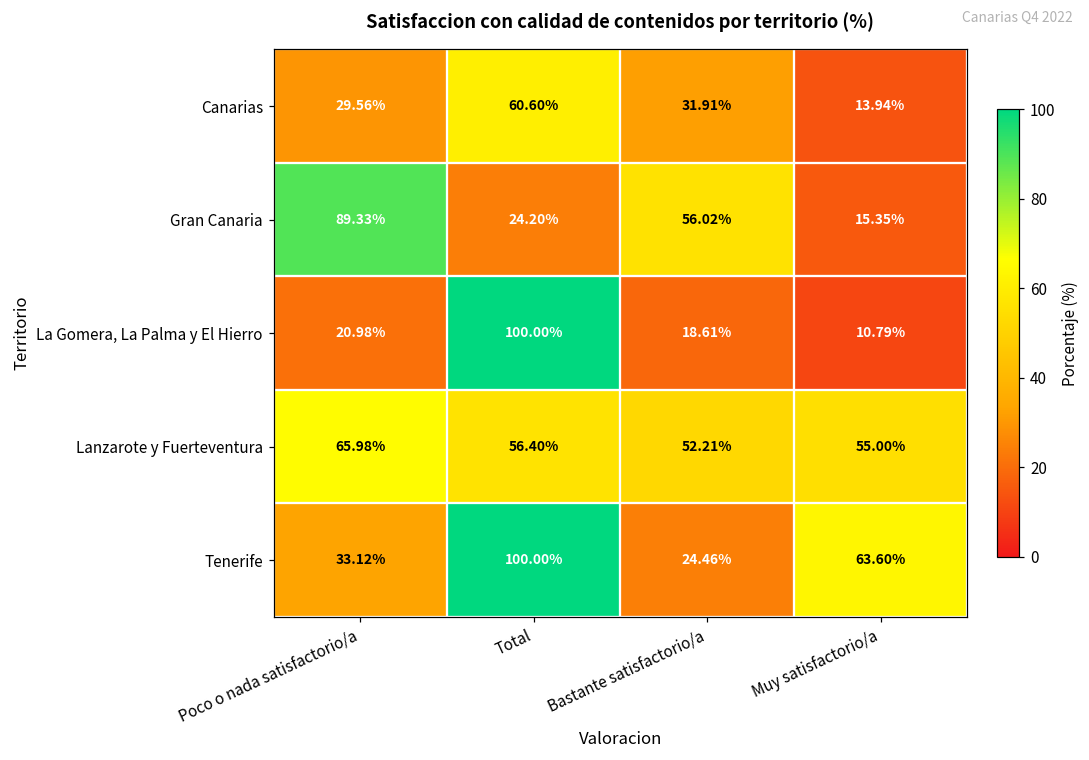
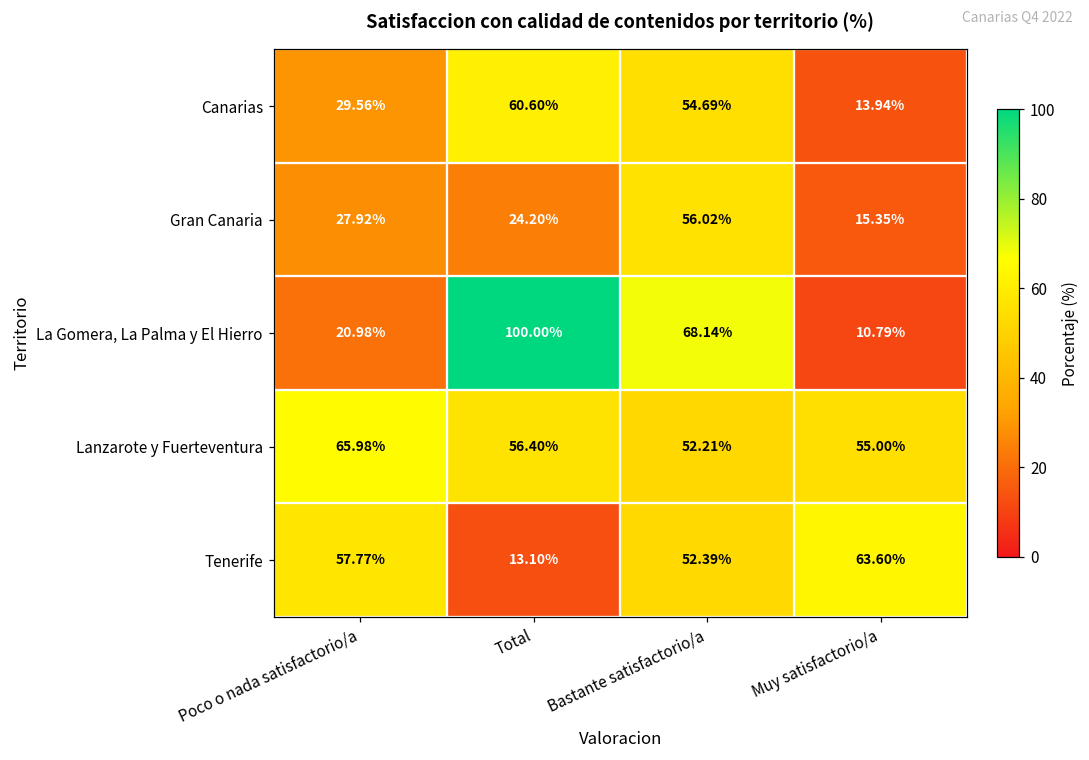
Canarias, Bastante satisfactorio/a: 31.91% -> 54.69%
Gran Canaria, Poco o nada satisfactorio/a: 89.33% -> 27.92%
La Gomera, La Palma y El Hierro, Bastante satisfactorio/a: 18.61% -> 68.14%
Tenerife, Poco o nada satisfactorio/a: 33.12% -> 57.77%
Tenerife, Total: 100.00% -> 13.10%
Tenerife, Bastante satisfactorio/a: 24.46% -> 52.39%
